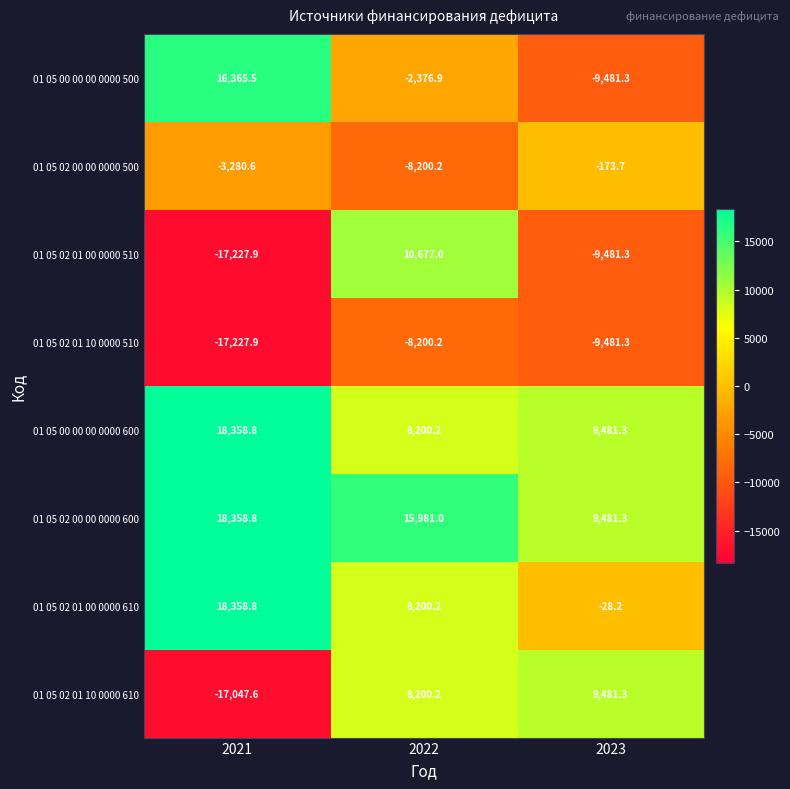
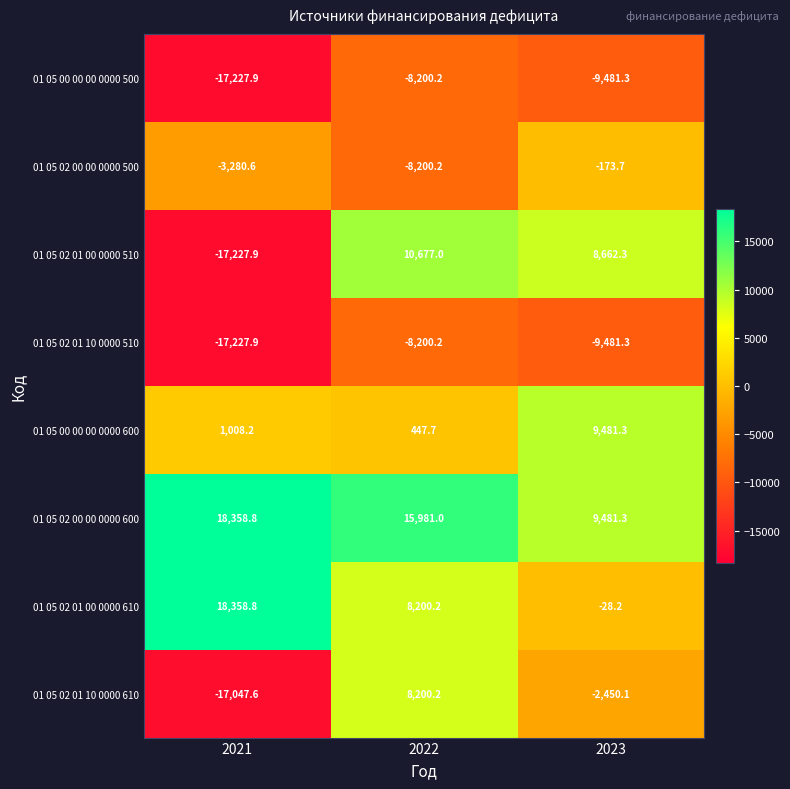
01 05 00 00 00 0000 500, 2021: 16,365.5 -> -17,227.9
01 05 00 00 00 0000 500, 2022: -2,376.9 -> -8,200.2
01 05 02 01 00 0000 510, 2023: -9,481.3 -> 8,662.3
01 05 00 00 00 0000 600, 2021: 18,358.8 -> 1,008.2
01 05 00 00 00 0000 600, 2022: 8,200.2 -> 447.7
01 05 02 01 10 0000 610, 2023: 9,481.3 -> -2,450.1
